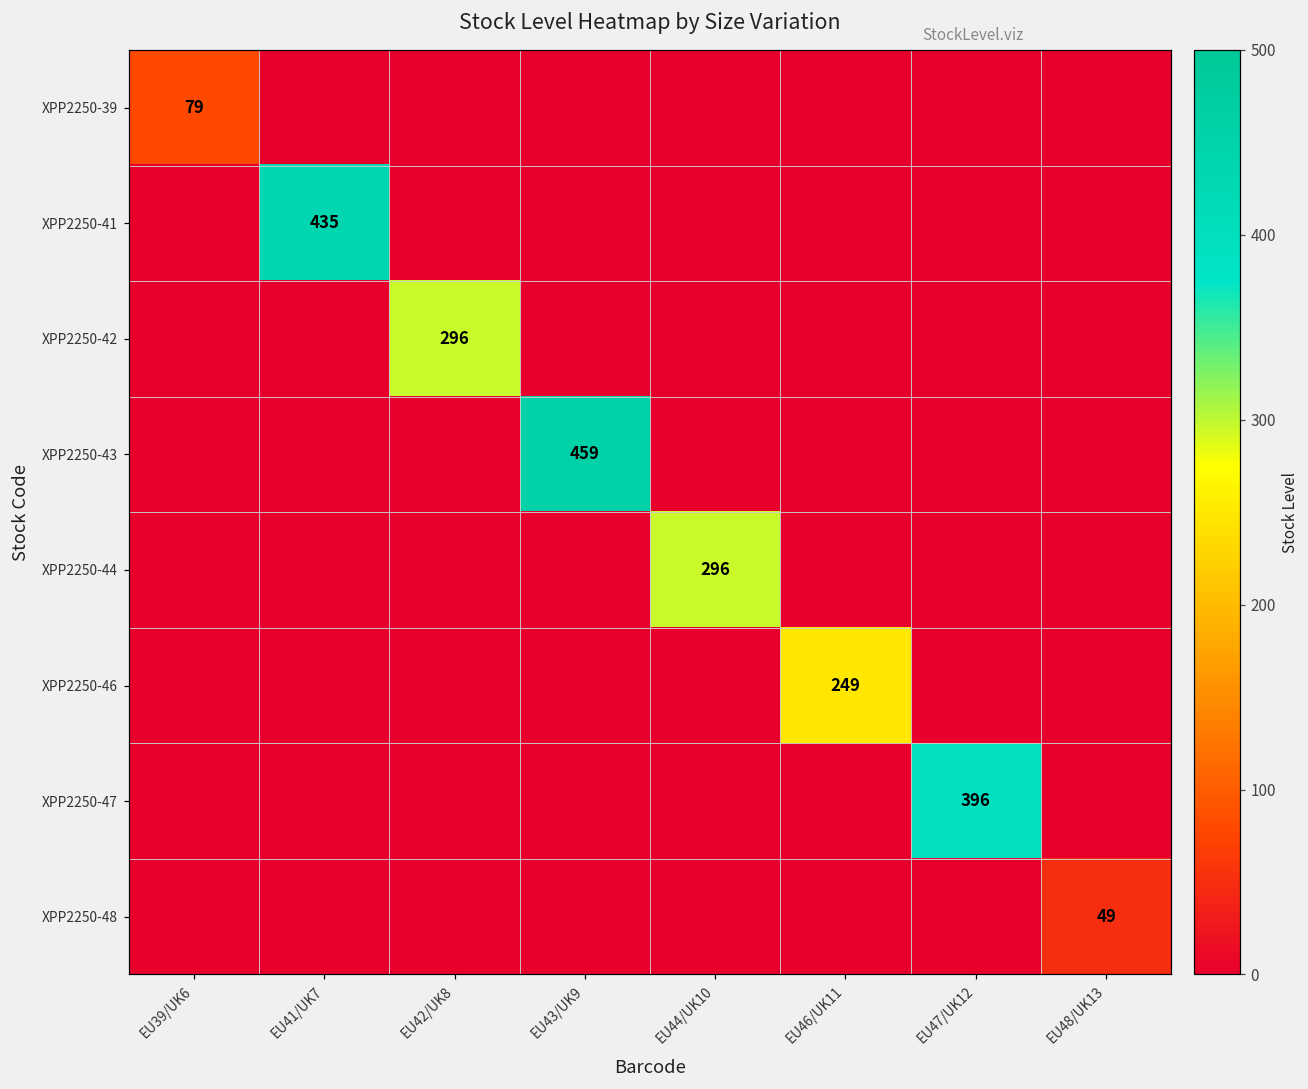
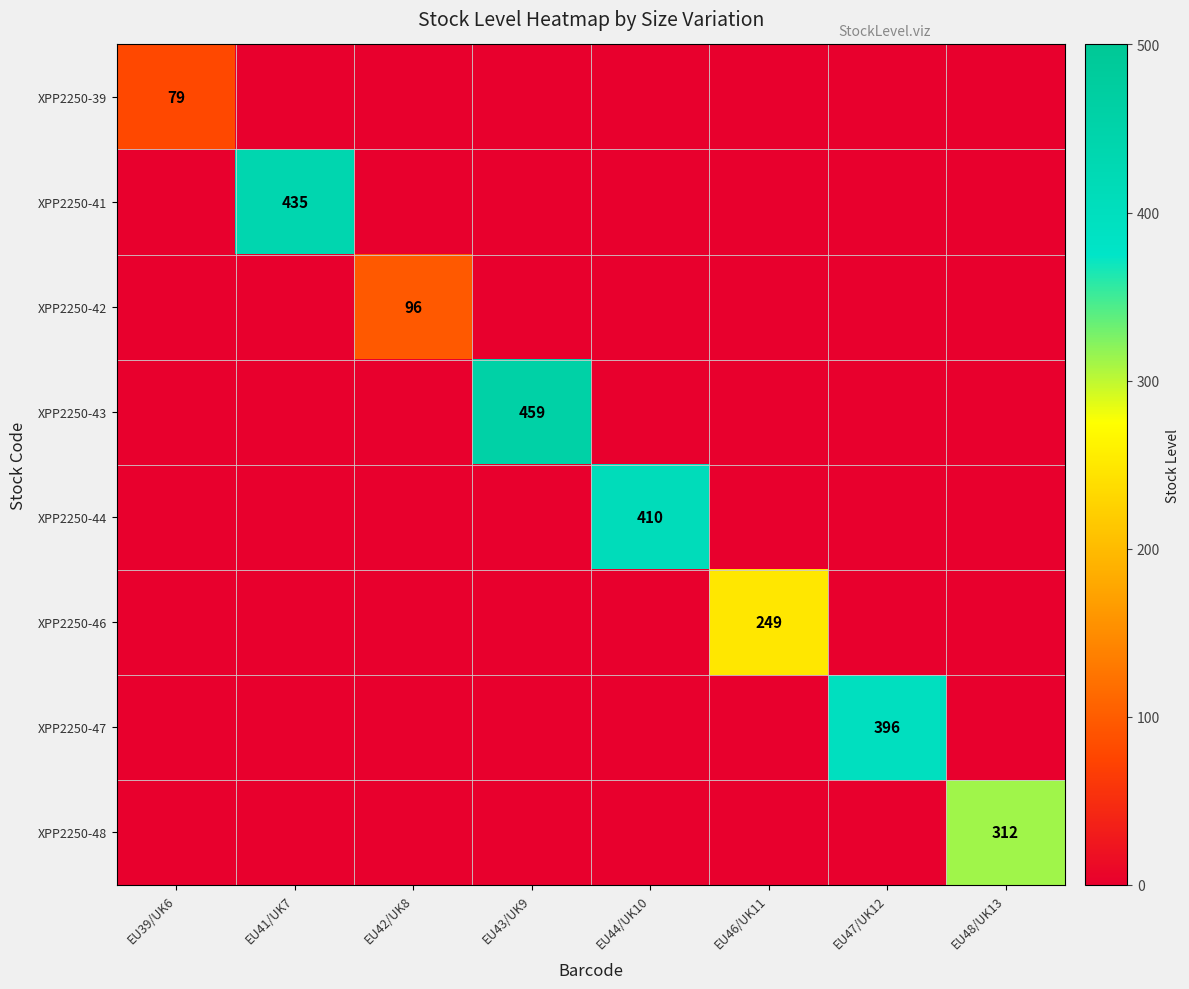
XPP2250-42, EU42/UK8: 296 -> 96
XPP2250-44, EU44/UK10: 296 -> 410
XPP2250-48, EU48/UK13: 49 -> 312
